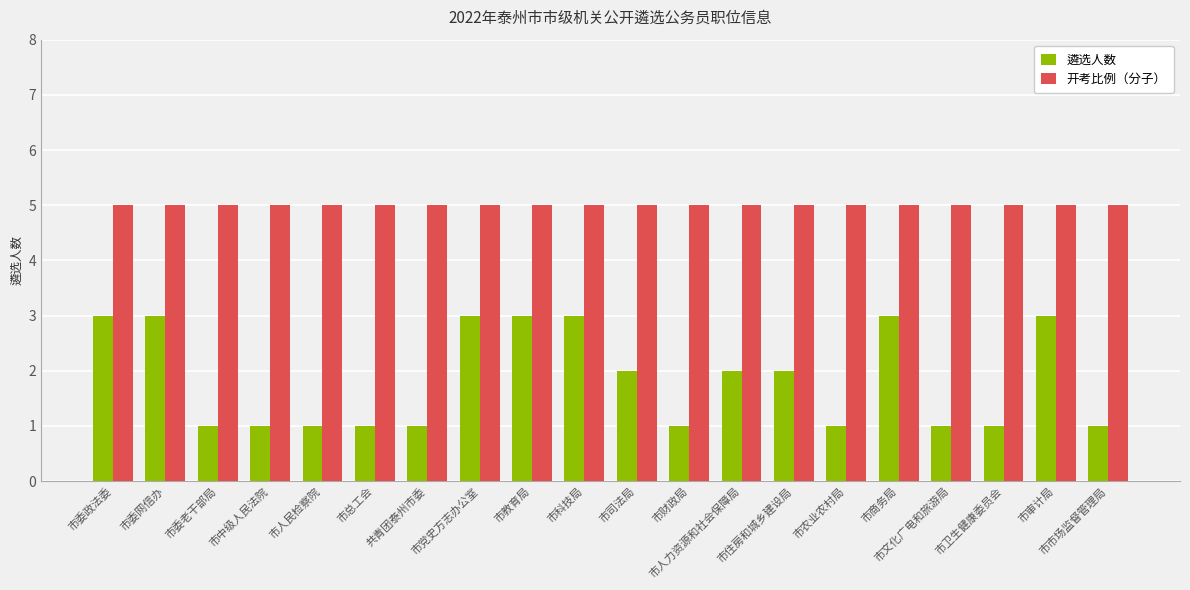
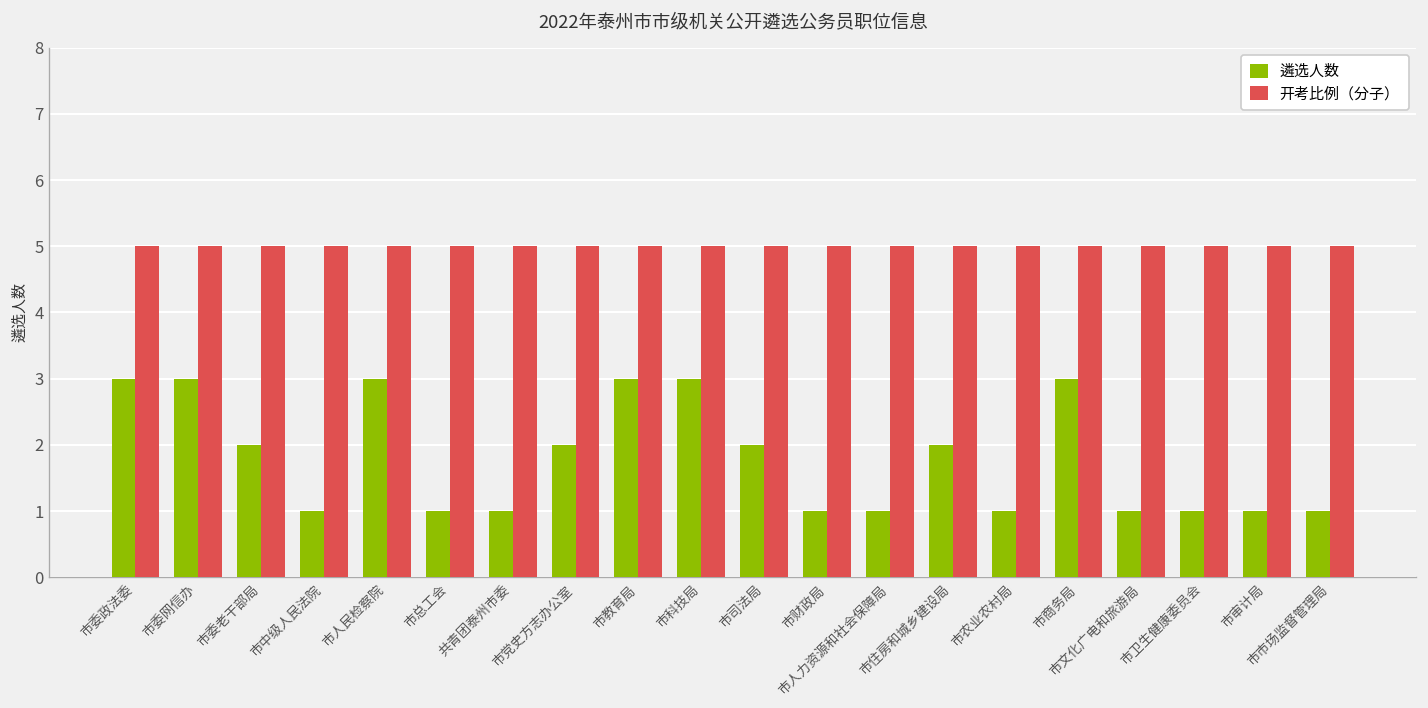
遴选人数, 市委老干部局: 1 -> 2
遴选人数, 市人民检察院: 1 -> 3
遴选人数, 市党史方志办公室: 3 -> 2
遴选人数, 市人力资源和社会保障局: 2 -> 1
遴选人数, 市审计局: 3 -> 1
